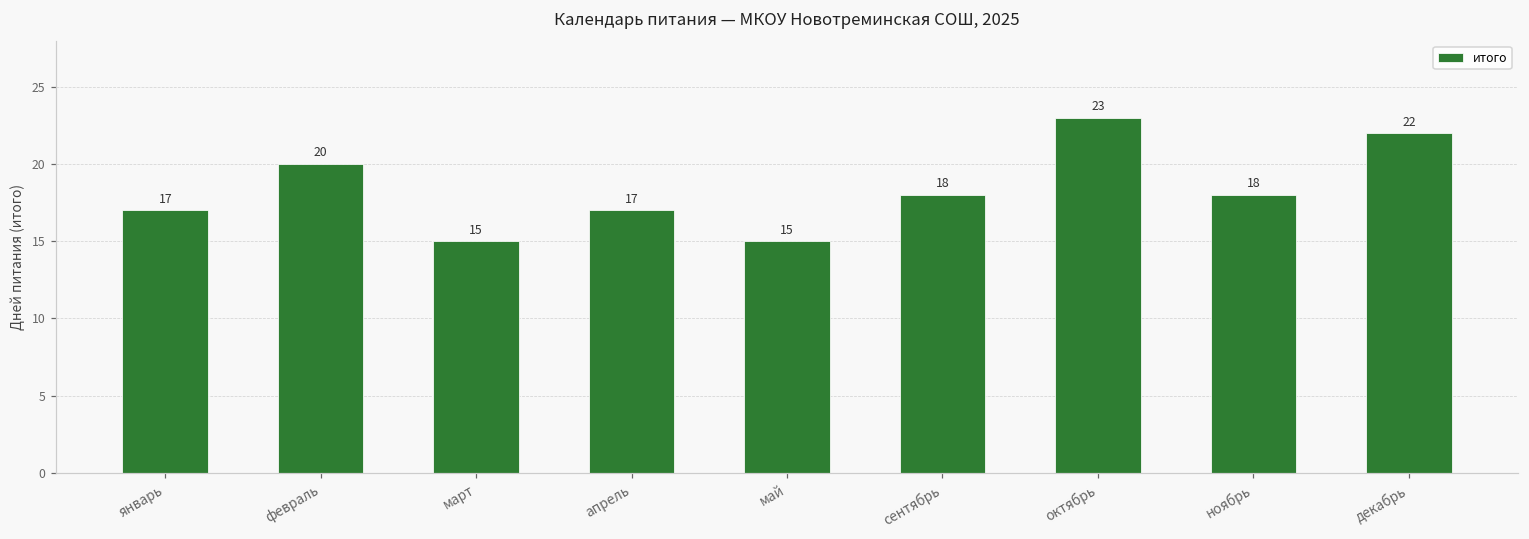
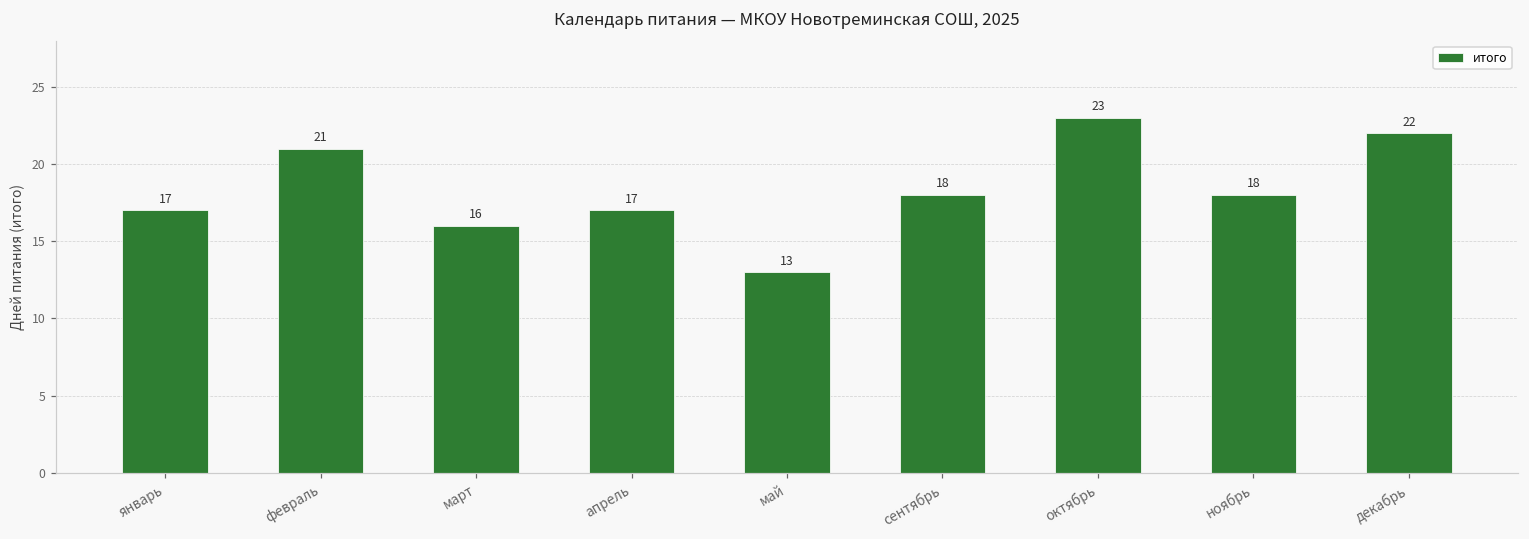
февраль: 20 -> 21
март: 15 -> 16
май: 15 -> 13
